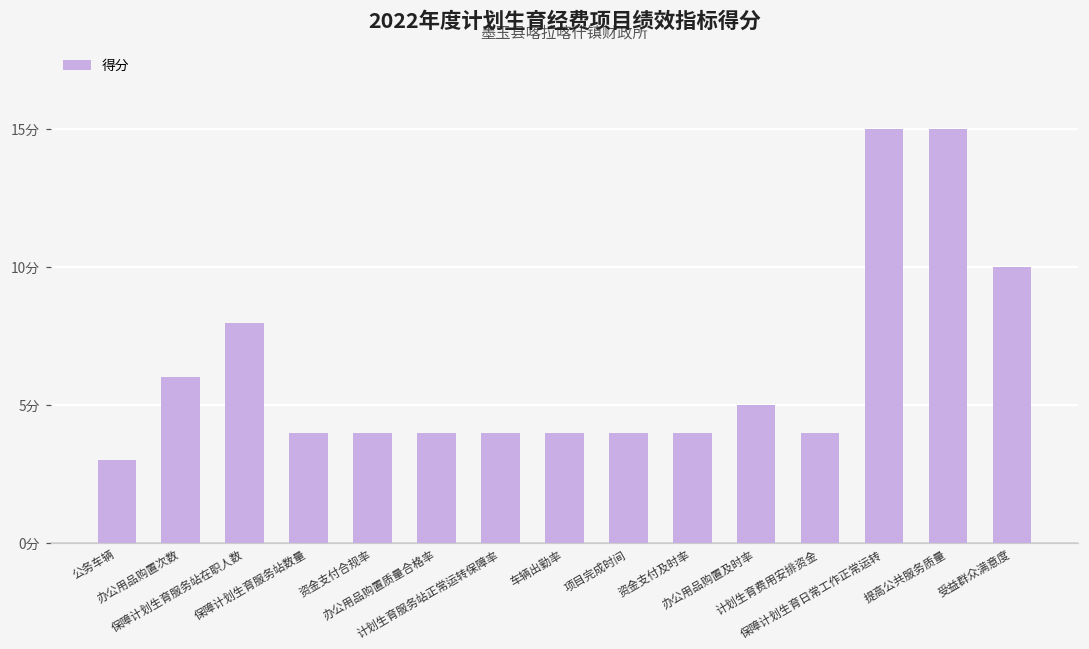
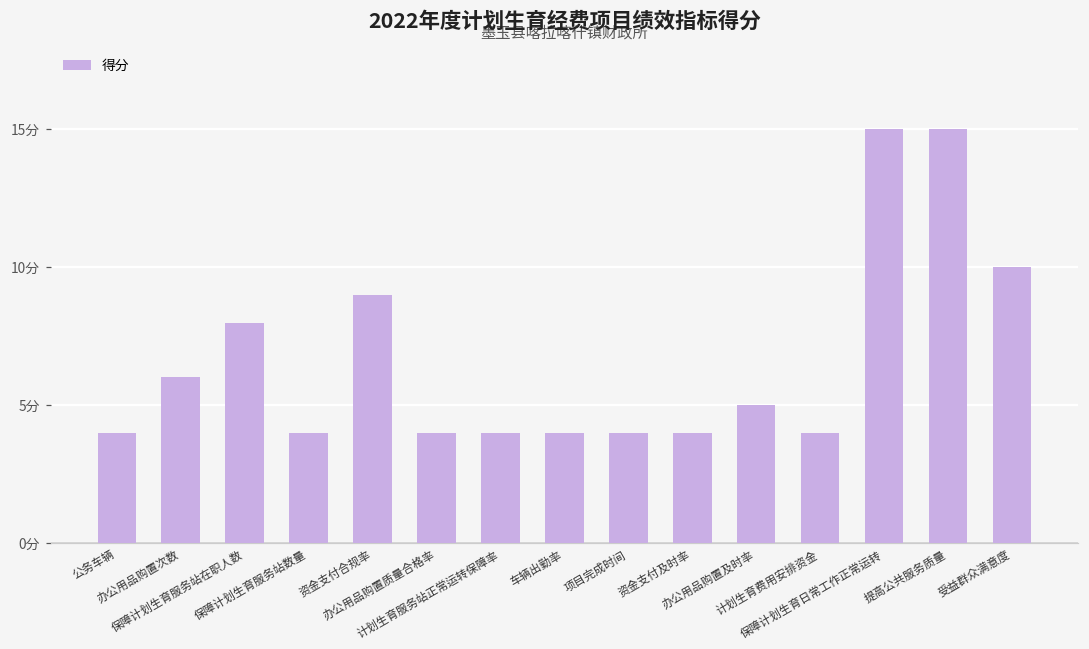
公务车辆: 3分 -> 4分
资金支付合规率: 4分 -> 9分
